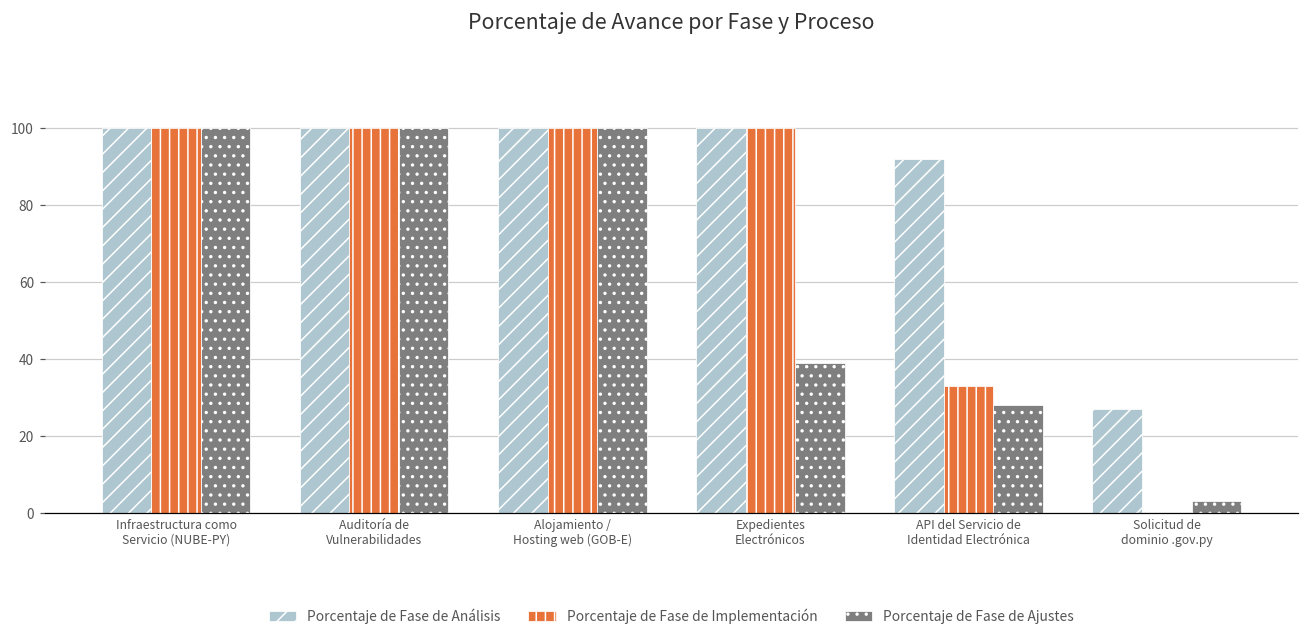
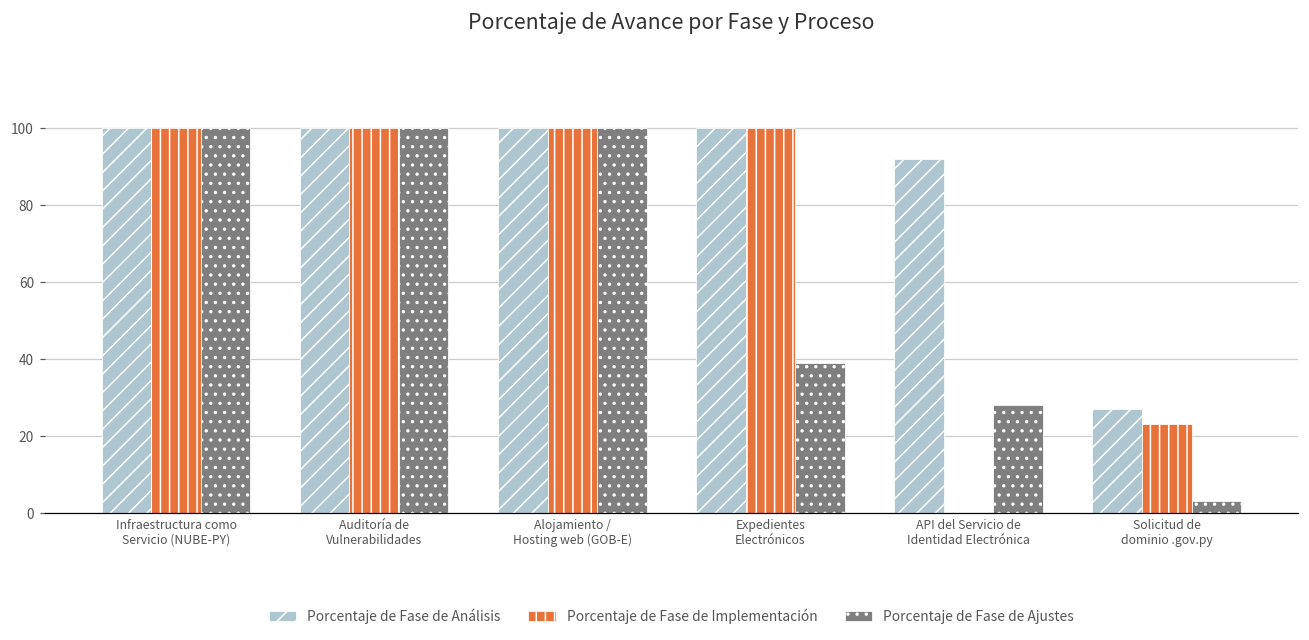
Porcentaje de Fase de Implementación, API del Servicio de Identidad Electrónica: 33 -> 0
Porcentaje de Fase de Implementación, Solicitud de dominio .gov.py: 0 -> 23
